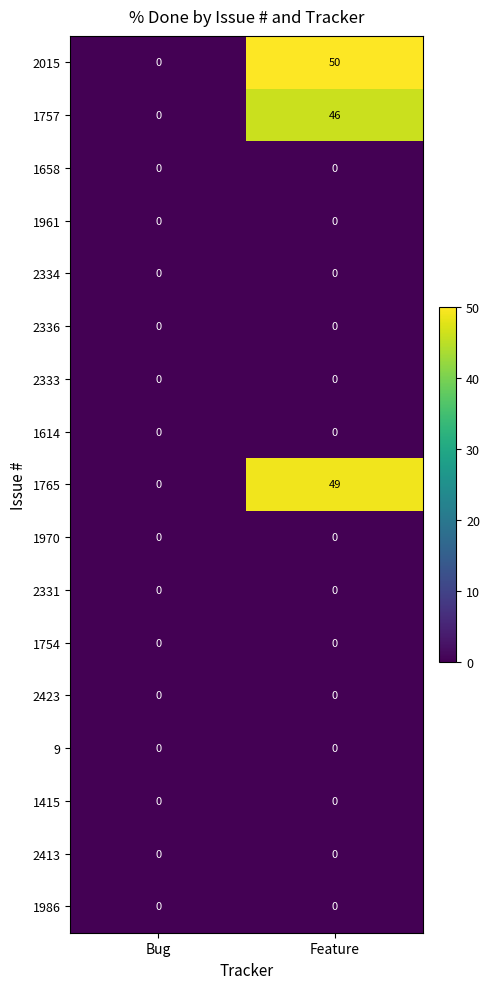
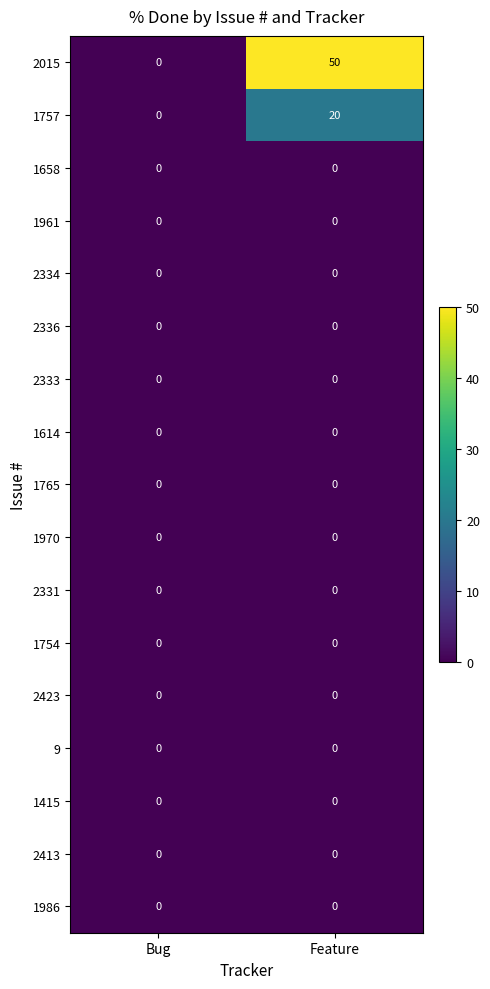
1757, Feature: 46 -> 20
1765, Feature: 49 -> 0
